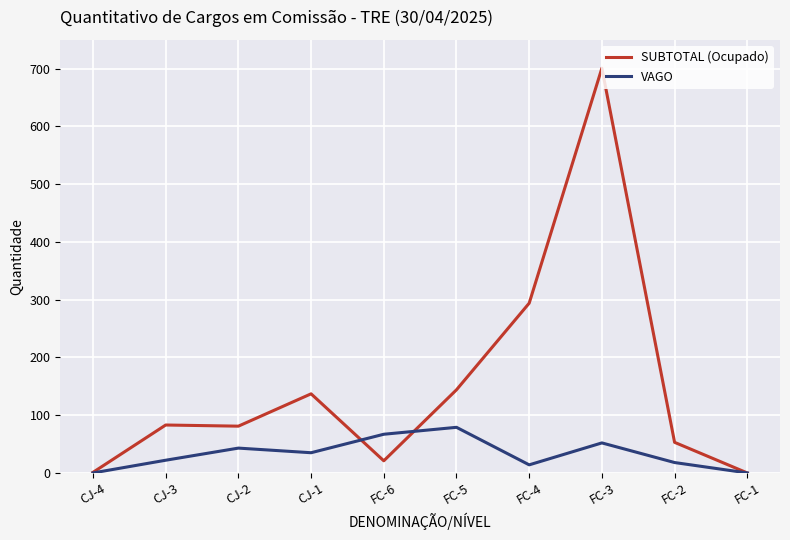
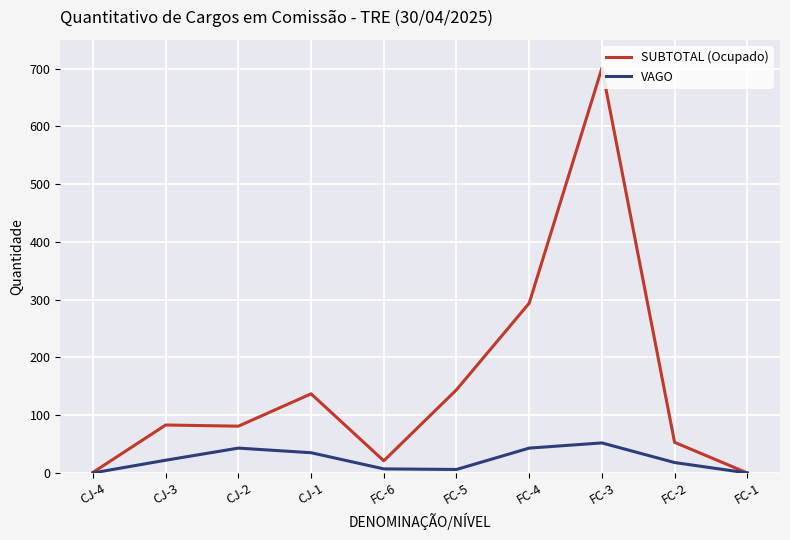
VAGO, FC-6: 70 -> 10
VAGO, FC-5: 80 -> 10
VAGO, FC-4: 10 -> 40
